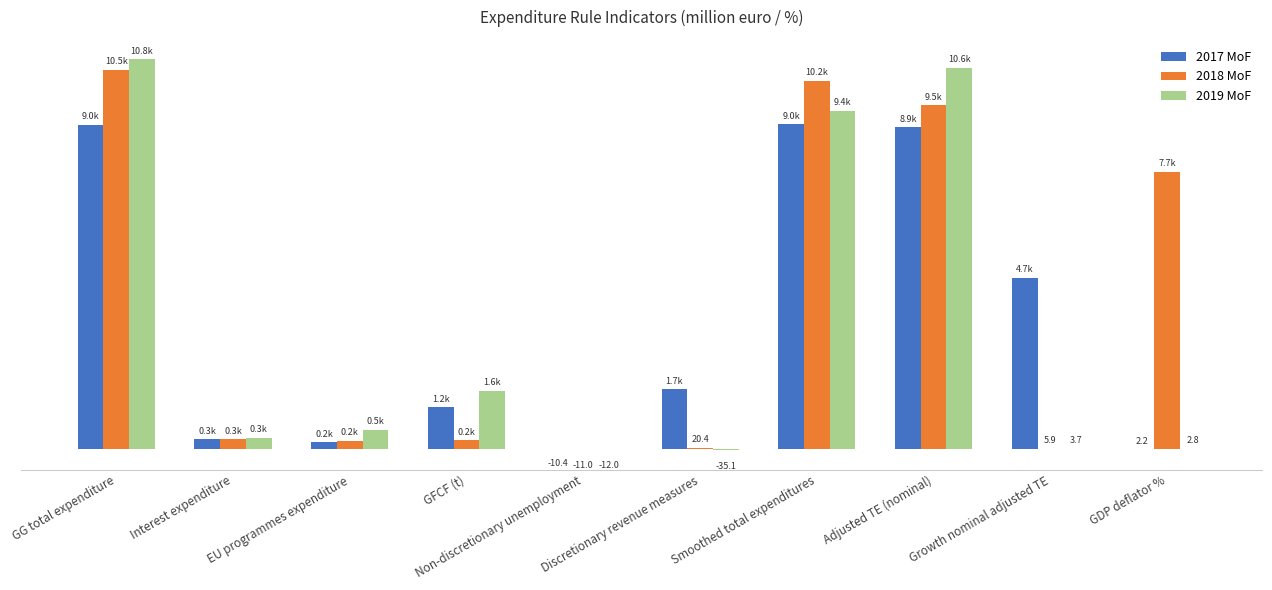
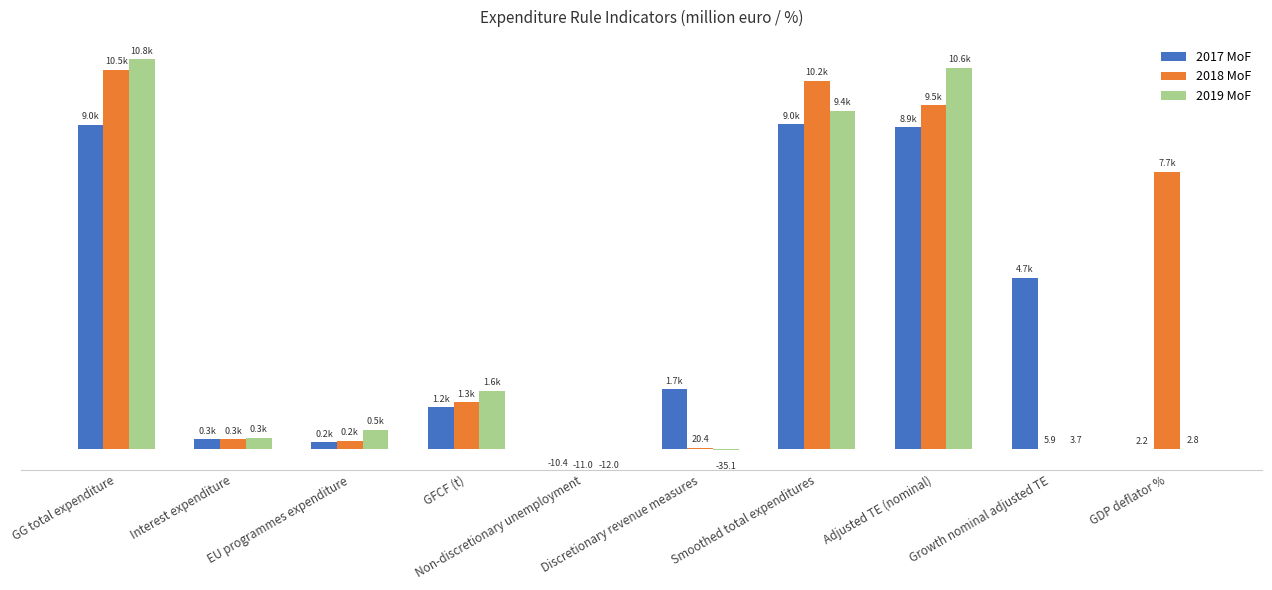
2018 MoF, GFCF (t): 0.2k -> 1.3k
